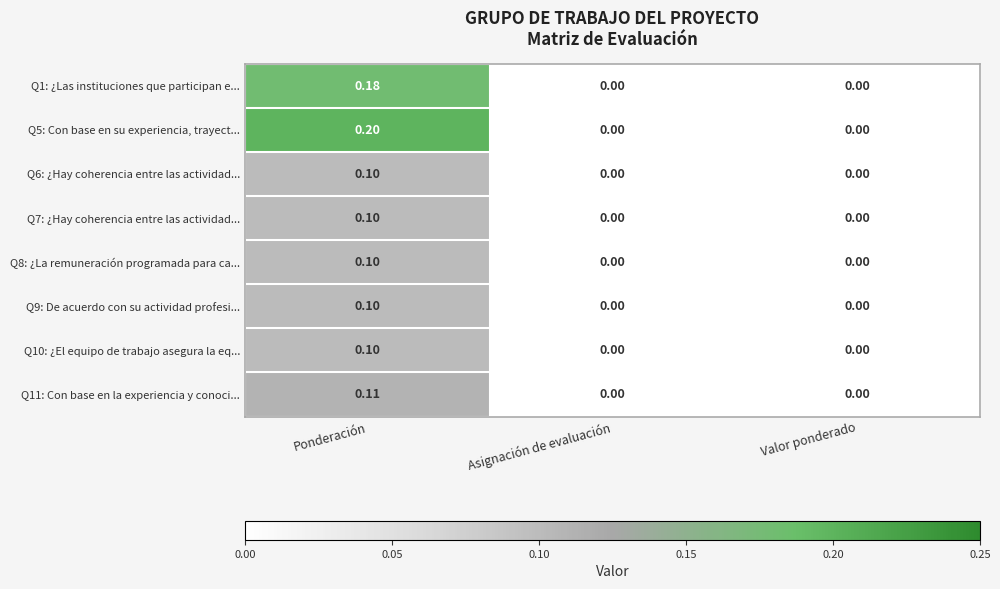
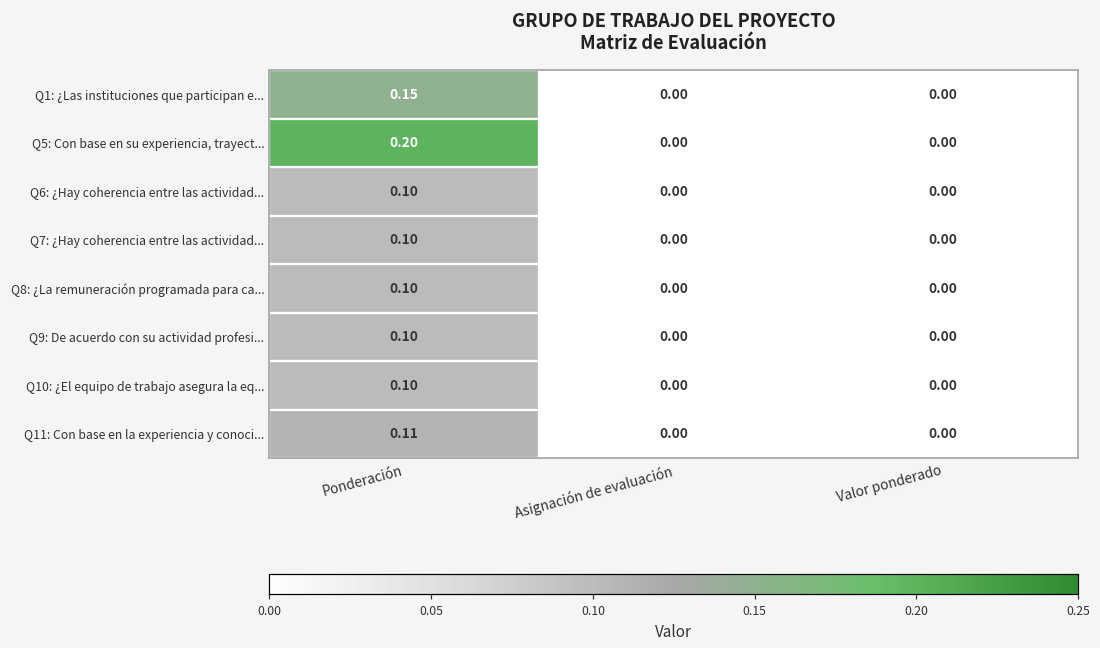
Q1: ¿Las instituciones que participan e..., Ponderación: 0.18 -> 0.15
